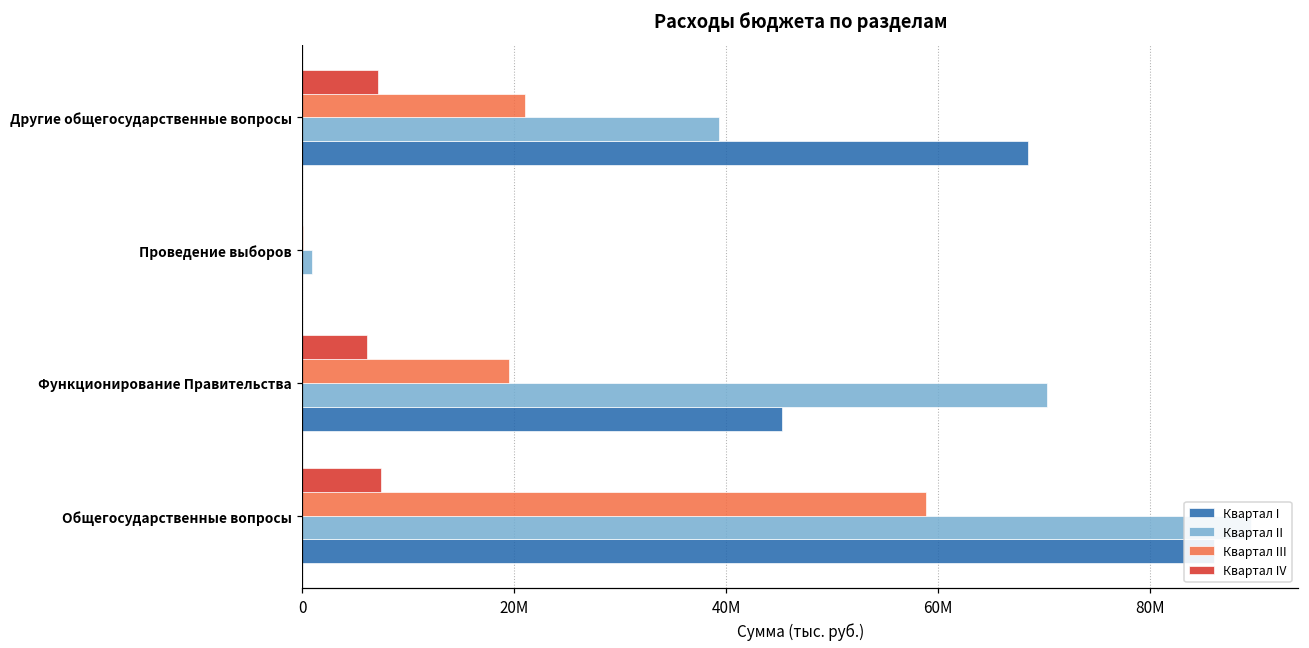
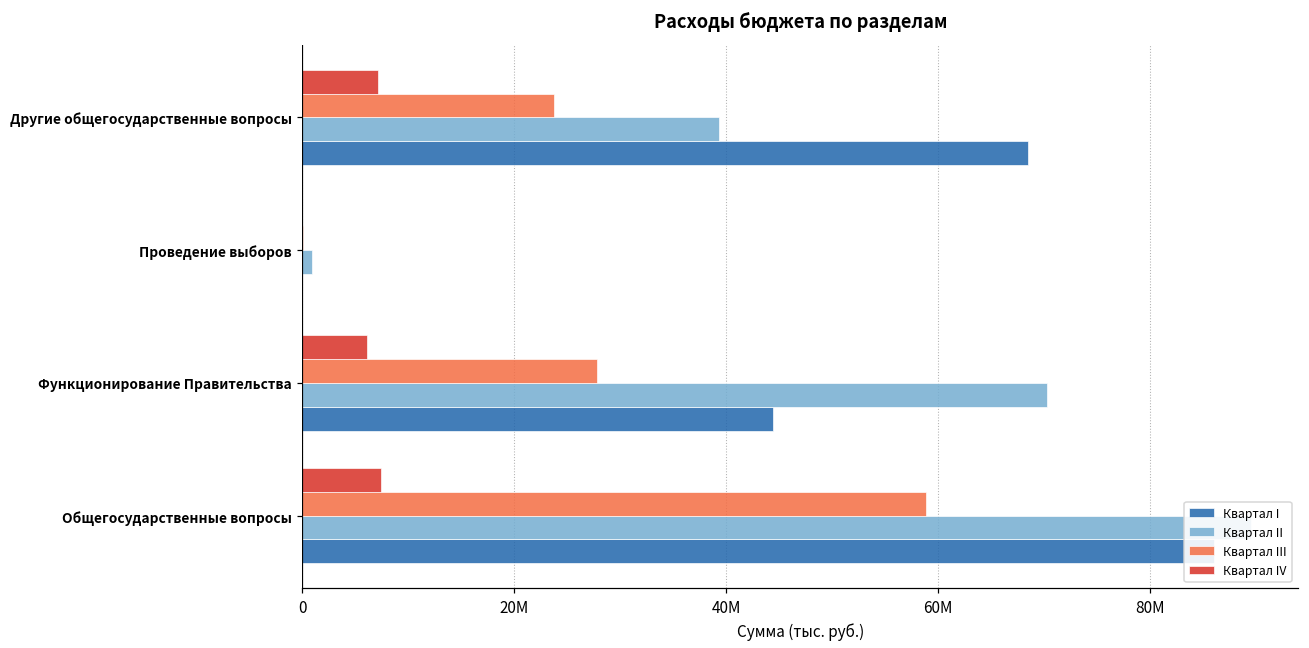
Квартал III, Другие общегосударственные вопросы: 21000000 -> 24000000
Квартал III, Функционирование Правительства: 19000000 -> 28000000
Квартал I, Функционирование Правительства: 45000000 -> 44000000
